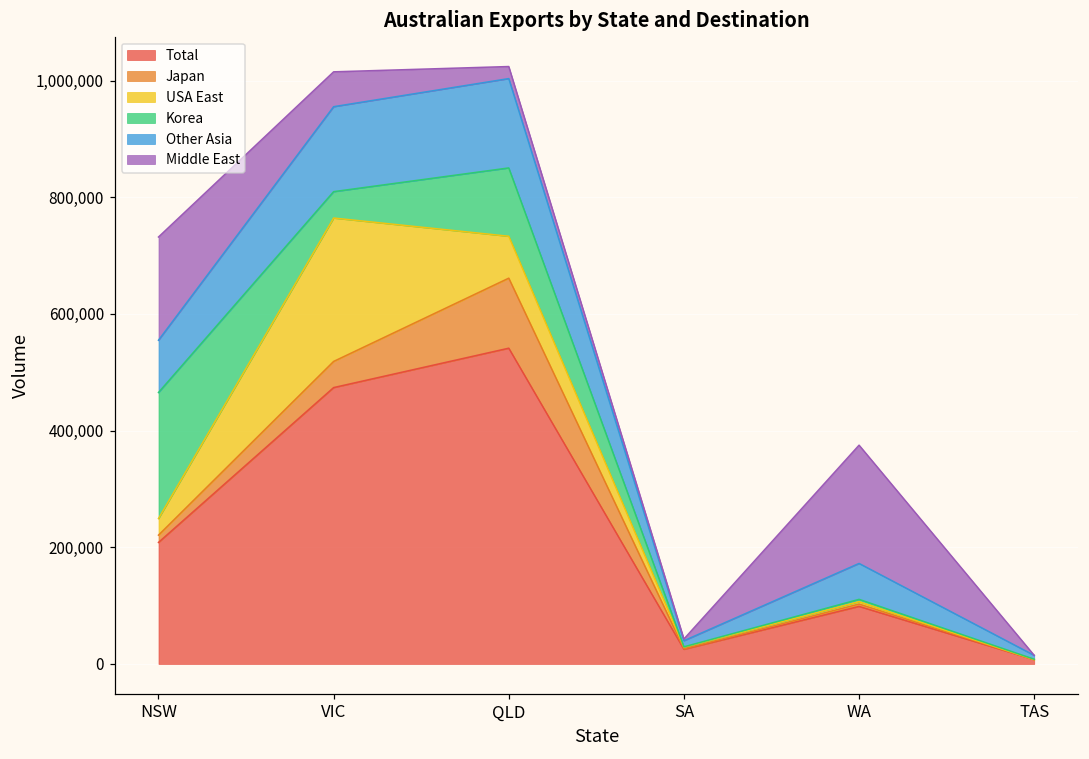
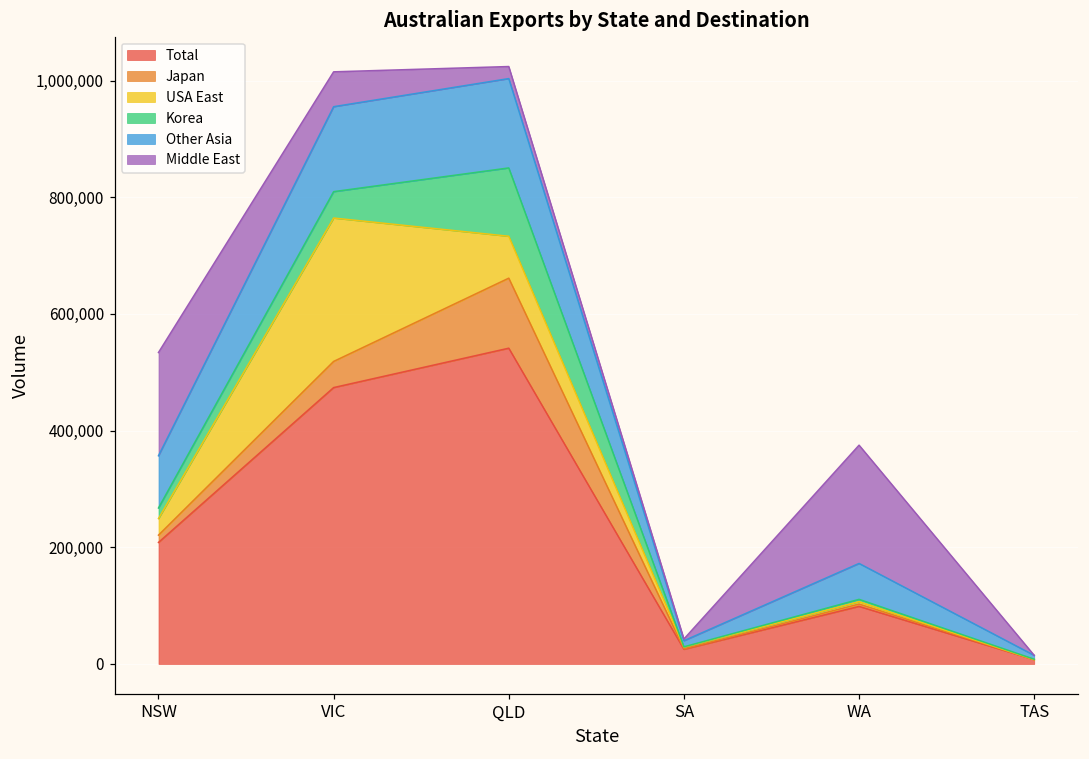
Korea, NSW: 220,000 -> 20,000
